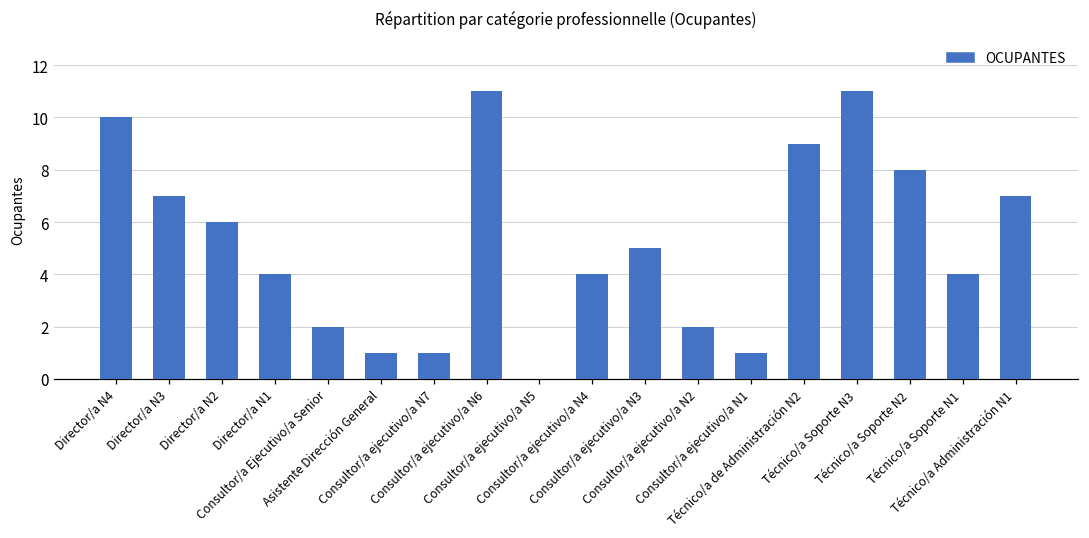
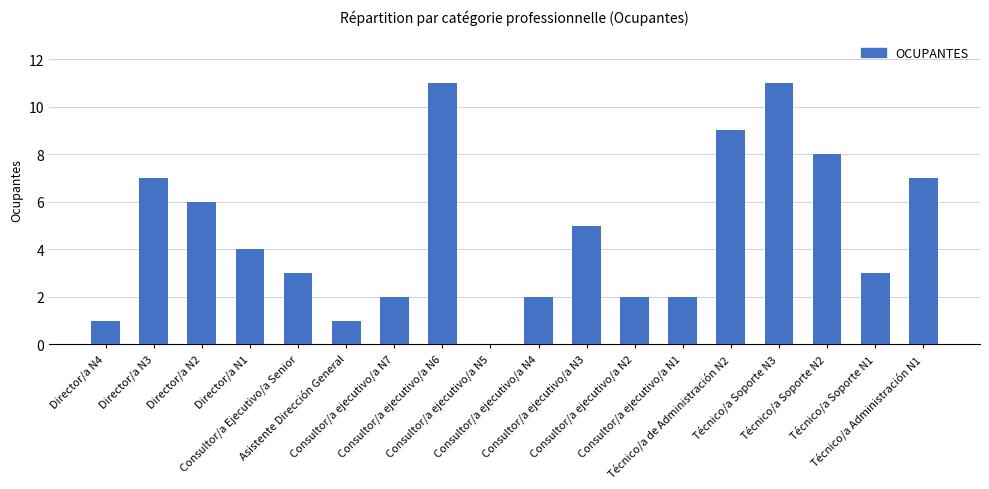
Director/a N4: 10 -> 1
Consultor/a Ejecutivo/a Senior: 2 -> 3
Consultor/a ejecutivo/a N7: 1 -> 2
Consultor/a ejecutivo/a N4: 4 -> 2
Consultor/a ejecutivo/a N1: 1 -> 2
Técnico/a Soporte N1: 4 -> 3
